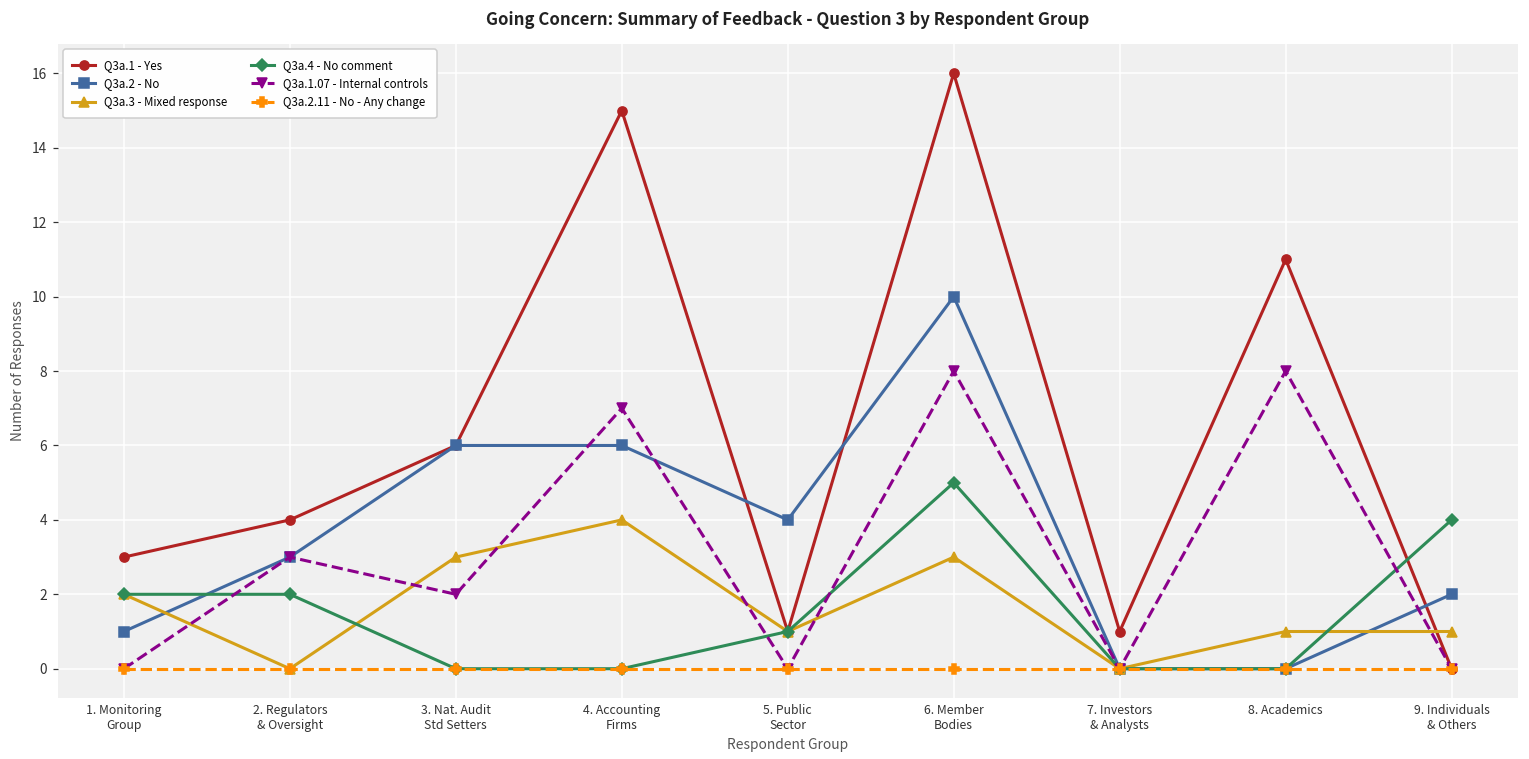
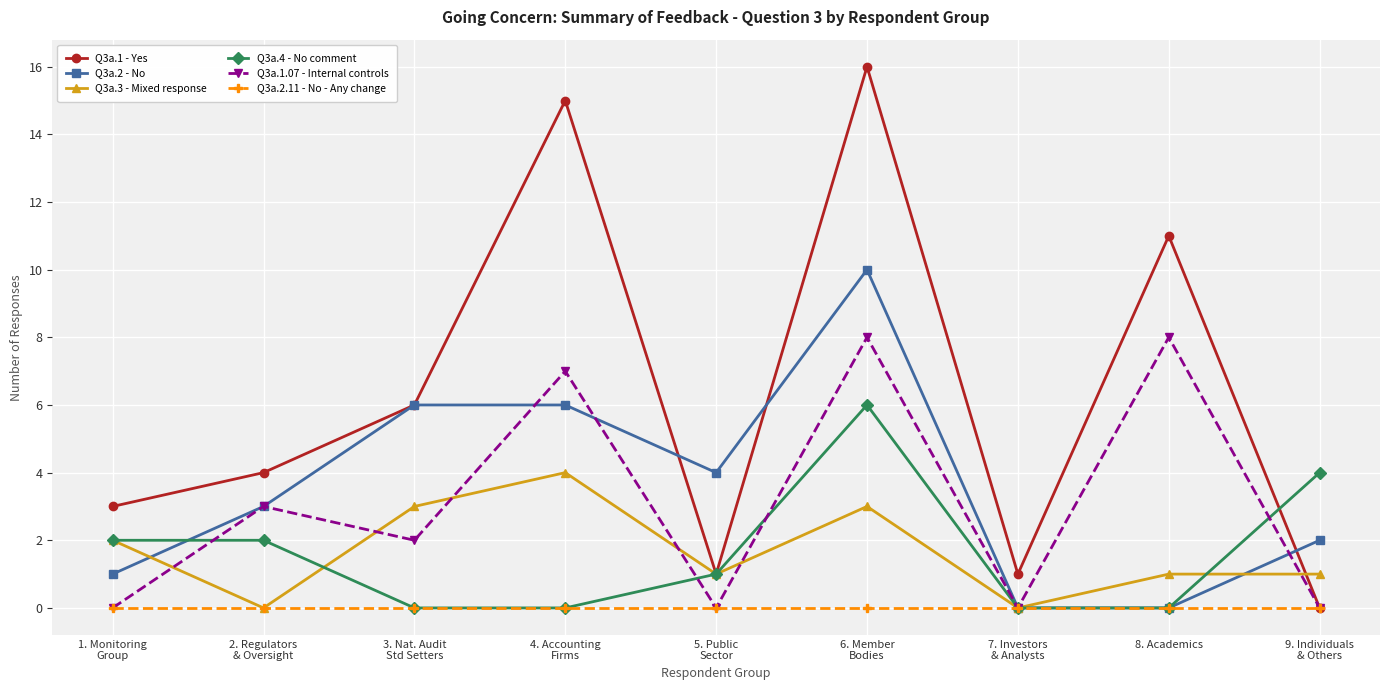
Q3a.4 - No comment, 6. Member Bodies: 5 -> 6
